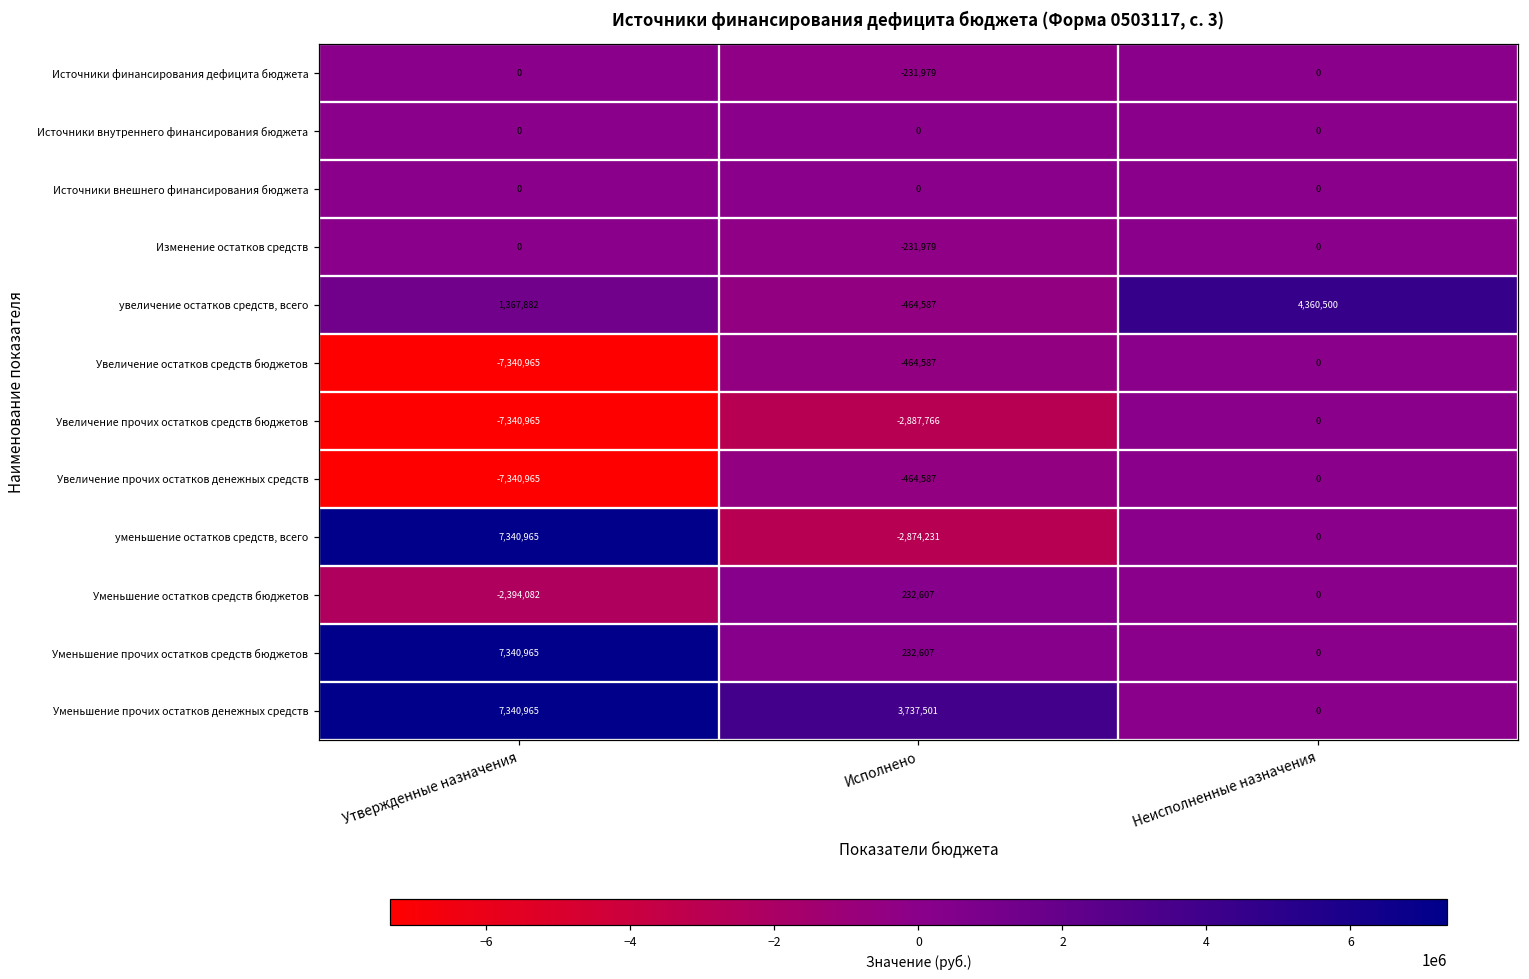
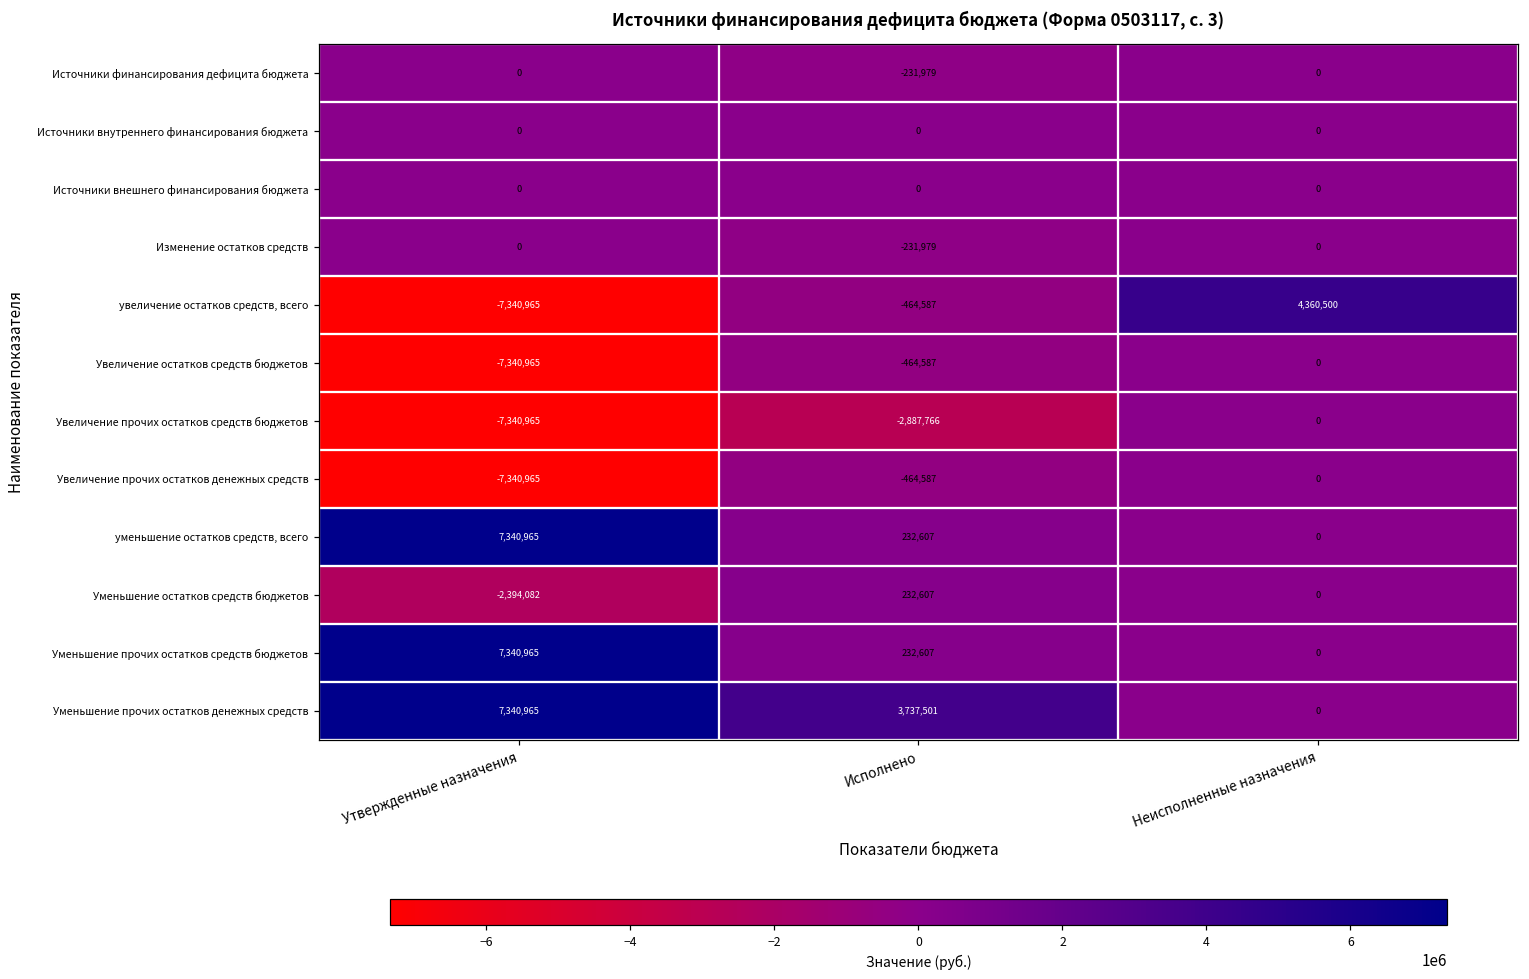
увеличение остатков средств, всего, Утвержденные назначения: 1,367,882 -> -7,340,965
уменьшение остатков средств, всего, Исполнено: -2,874,231 -> 232,607
